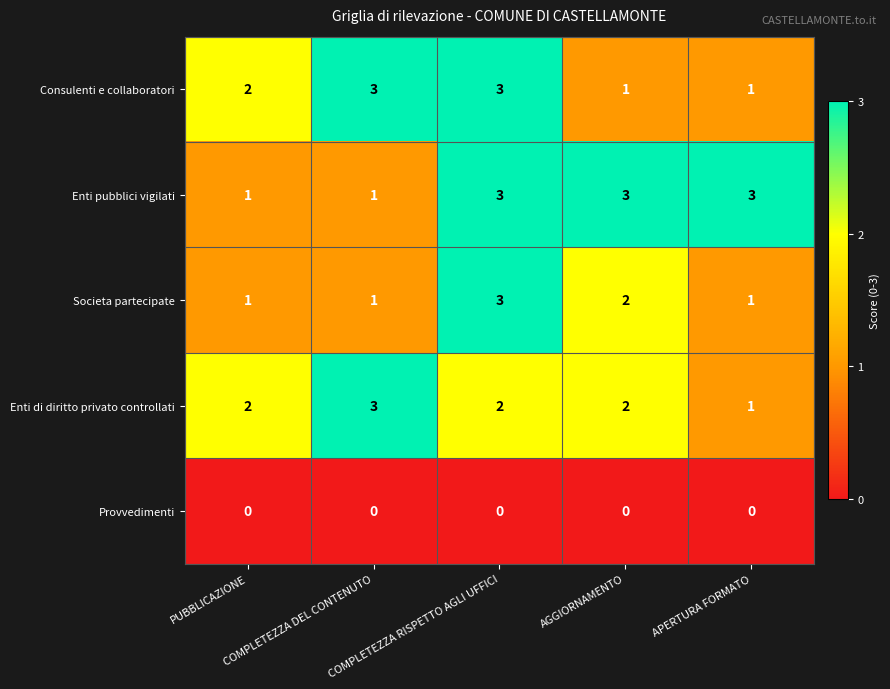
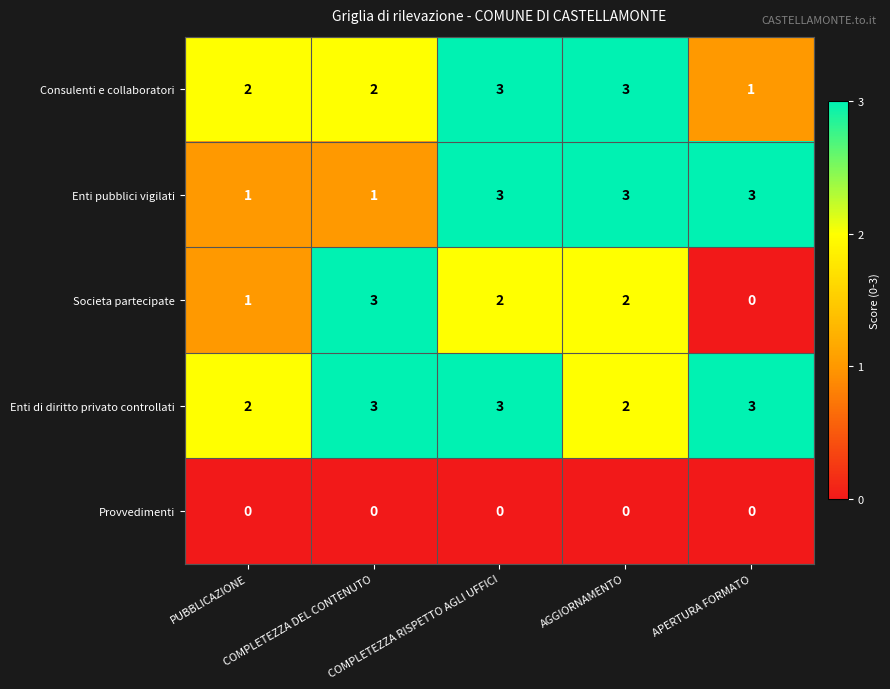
Consulenti e collaboratori, COMPLETEZZA DEL CONTENUTO: 3 -> 2
Consulenti e collaboratori, AGGIORNAMENTO: 1 -> 3
Societa partecipate, COMPLETEZZA DEL CONTENUTO: 1 -> 3
Societa partecipate, COMPLETEZZA RISPETTO AGLI UFFICI: 3 -> 2
Societa partecipate, APERTURA FORMATO: 1 -> 0
Enti di diritto privato controllati, COMPLETEZZA RISPETTO AGLI UFFICI: 2 -> 3
Enti di diritto privato controllati, APERTURA FORMATO: 1 -> 3
